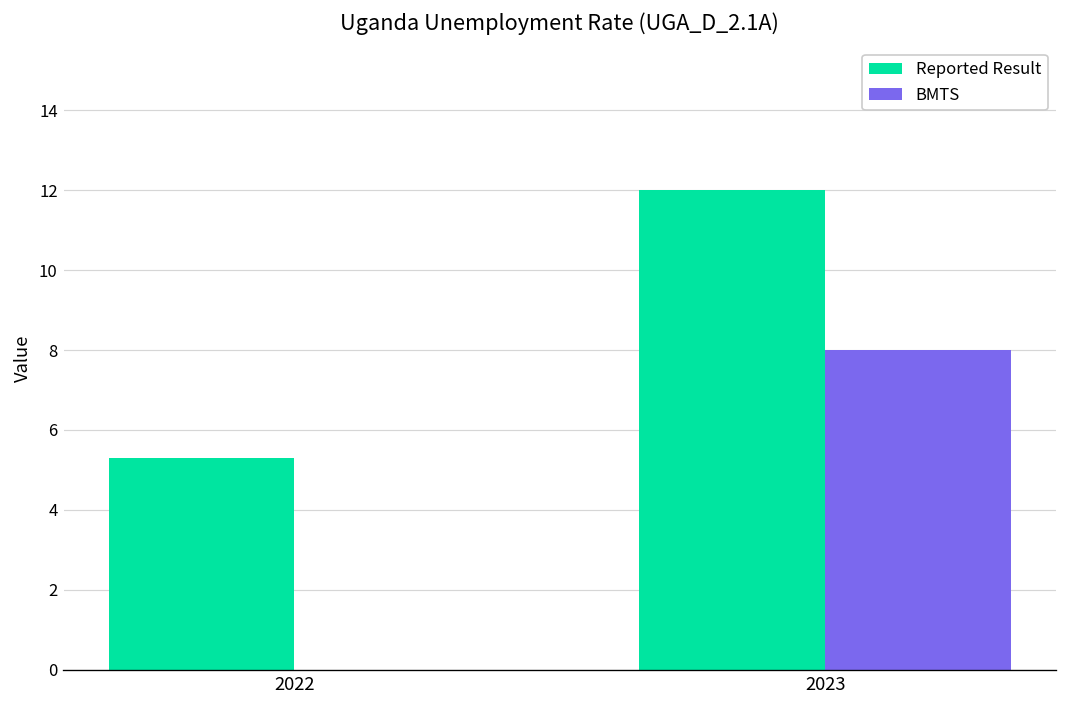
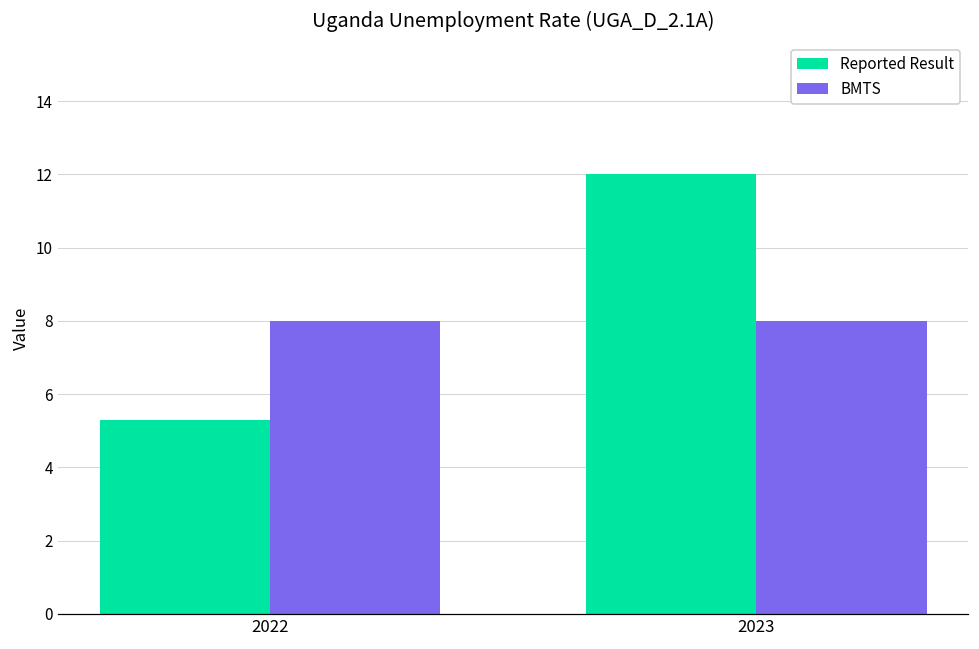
BMTS, 2022: 0 -> 8
